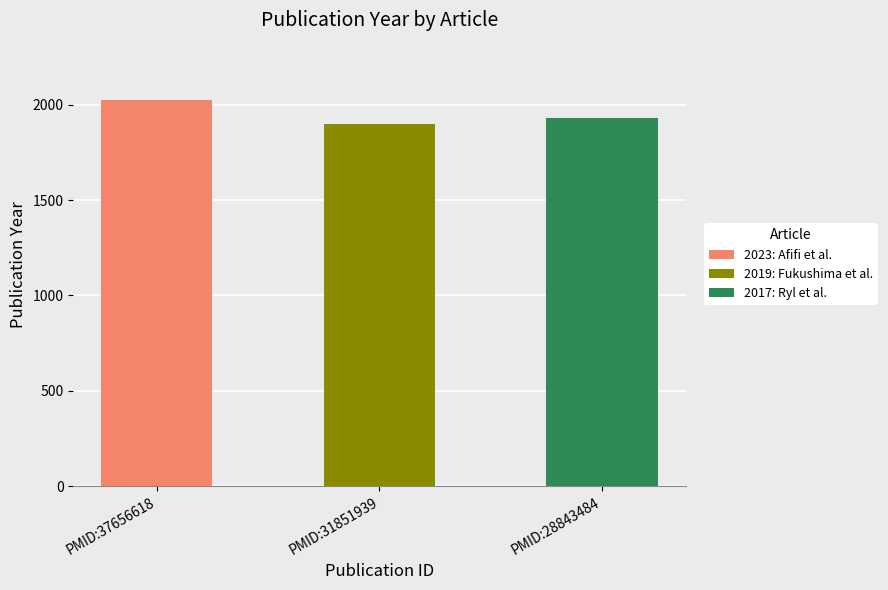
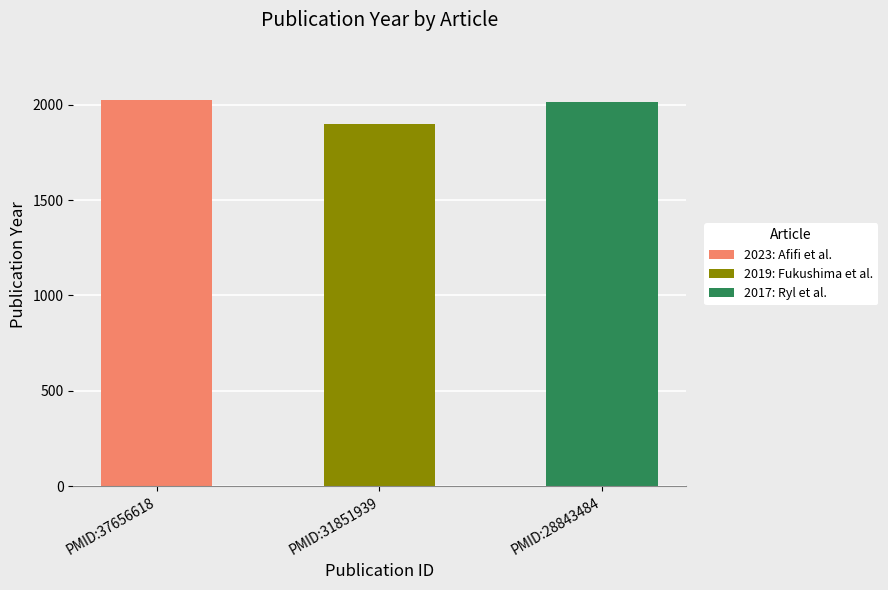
2017: Ryl et al., PMID:28843484: 1930 -> 2020
